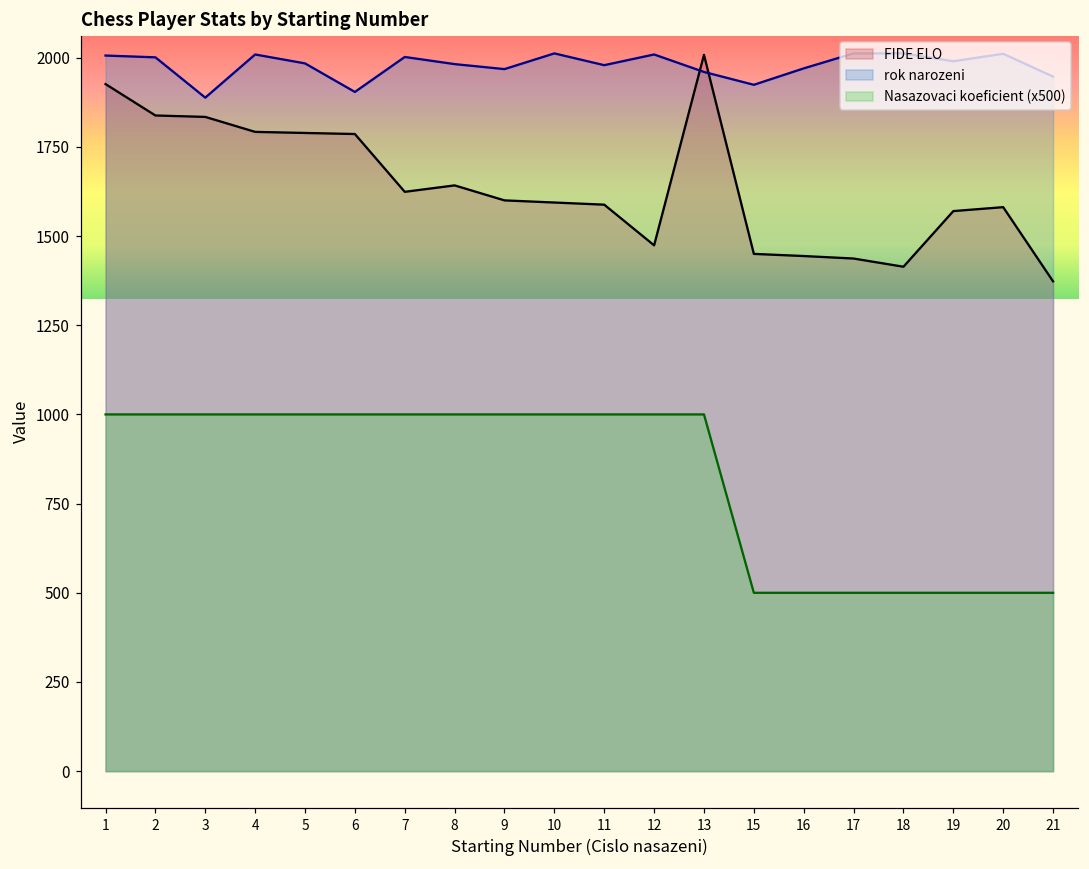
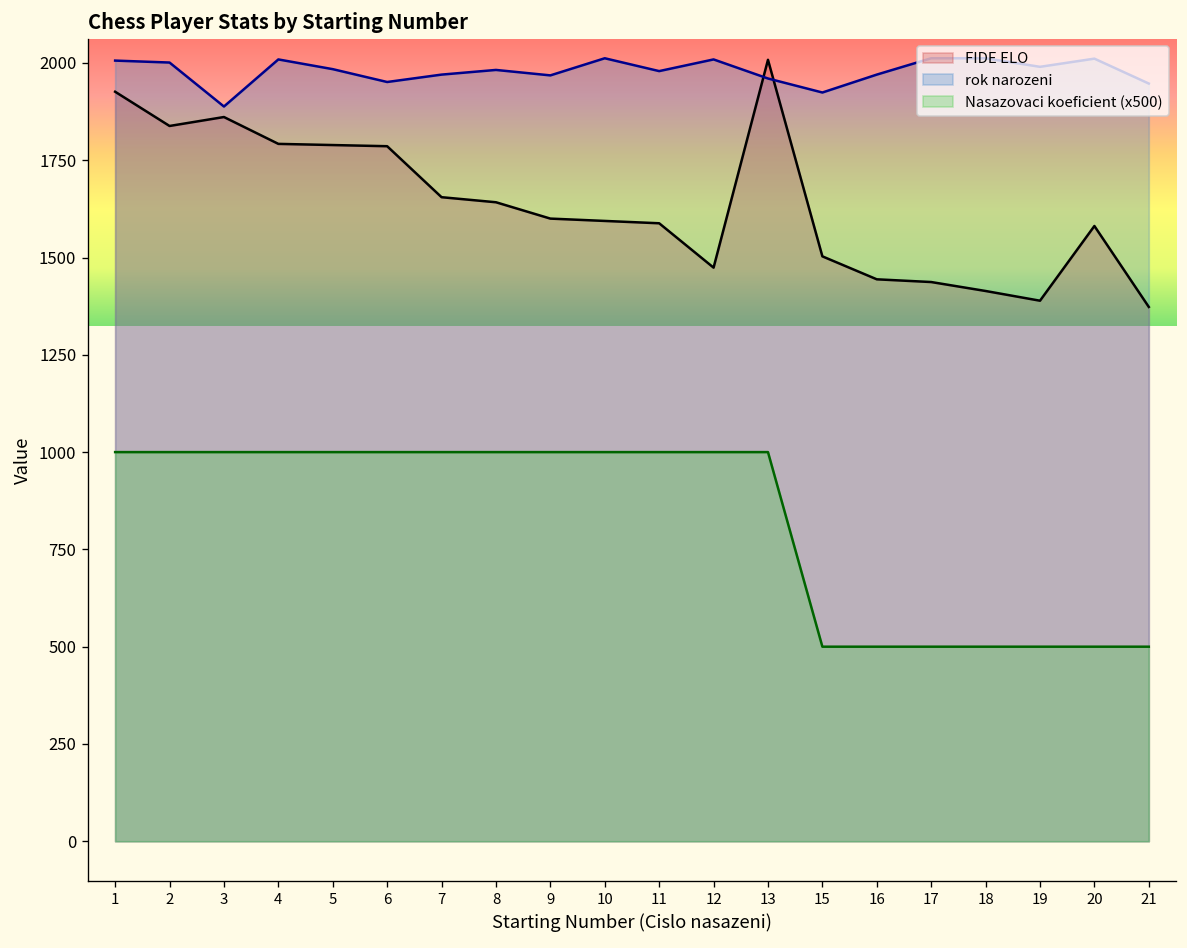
FIDE ELO, 3: 1830 -> 1860
rok narozeni, 6: 1900 -> 1950
FIDE ELO, 7: 1620 -> 1660
rok narozeni, 7: 2000 -> 1970
FIDE ELO, 15: 1450 -> 1500
FIDE ELO, 19: 1570 -> 1390
